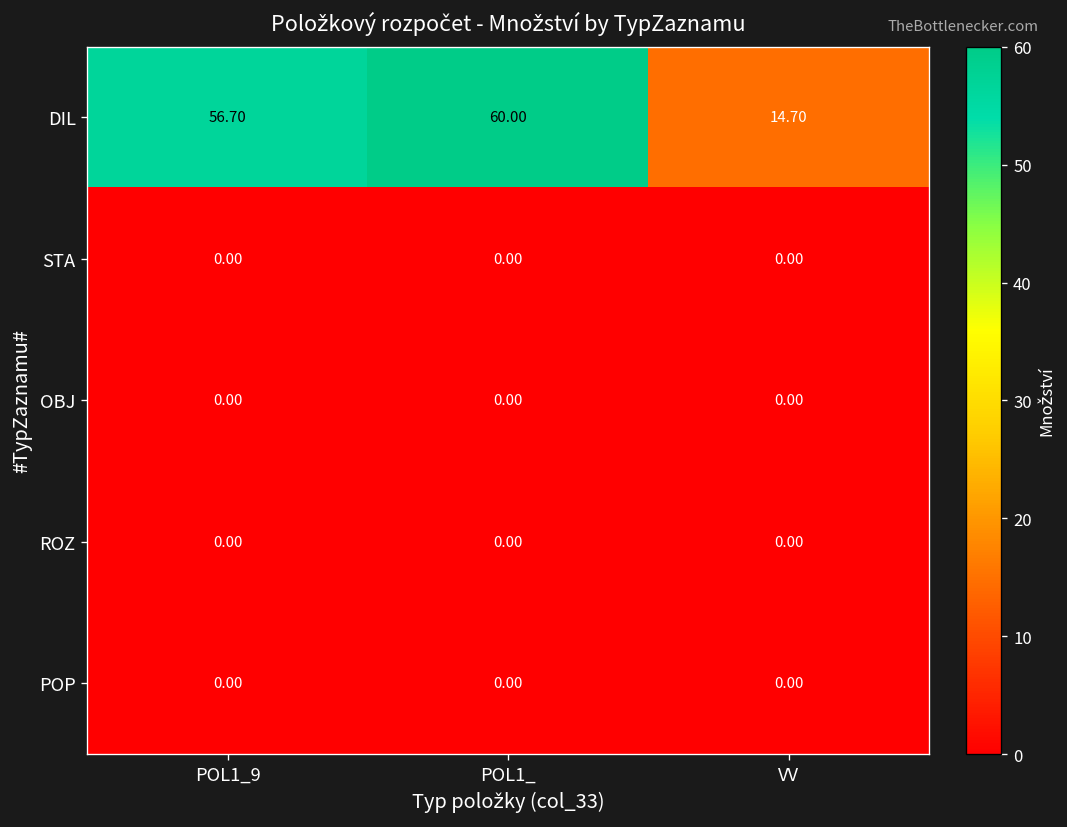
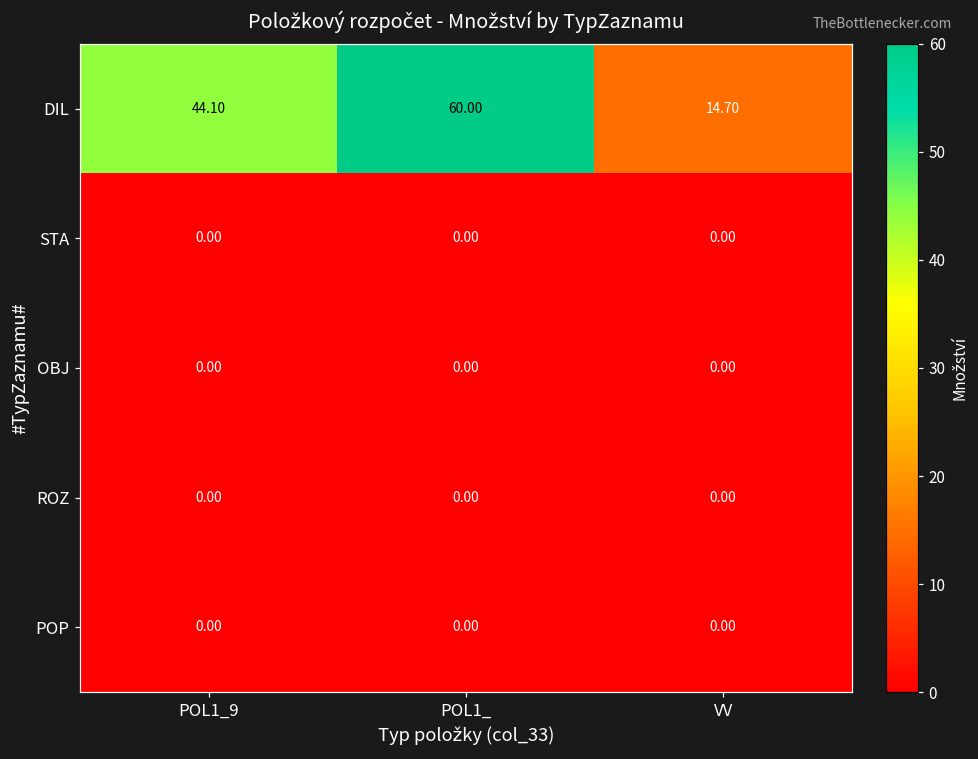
DIL, POL1_9: 56.70 -> 44.10
